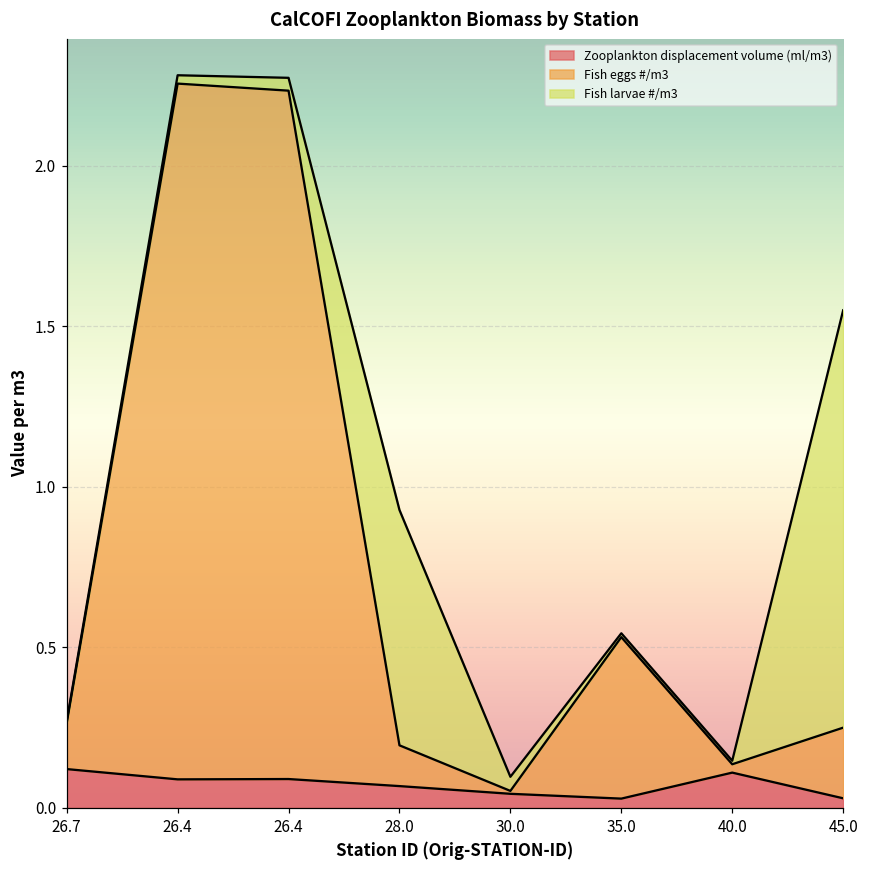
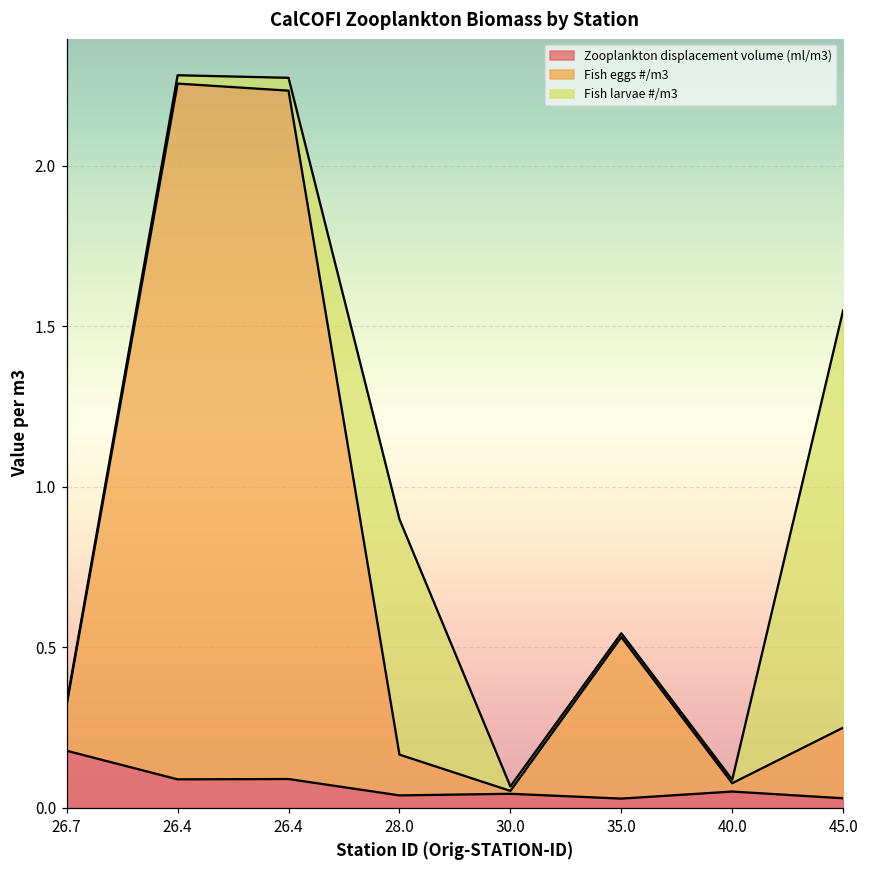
Zooplankton displacement volume (ml/m3), 26.7: 0.12 -> 0.18
Zooplankton displacement volume (ml/m3), 28.0: 0.07 -> 0.04
Fish larvae #/m3, 30.0: 0.04 -> 0.01
Zooplankton displacement volume (ml/m3), 40.0: 0.11 -> 0.05
